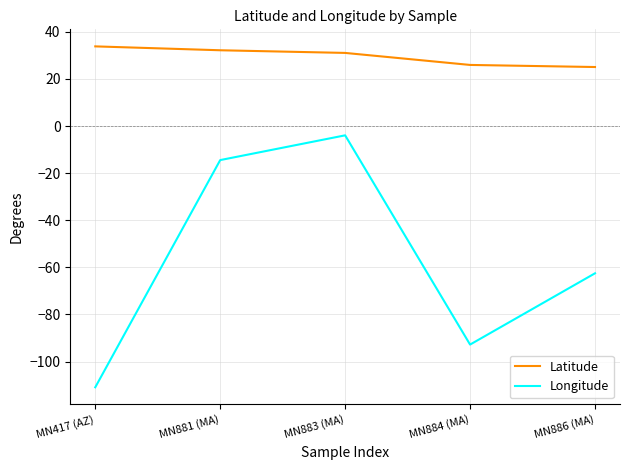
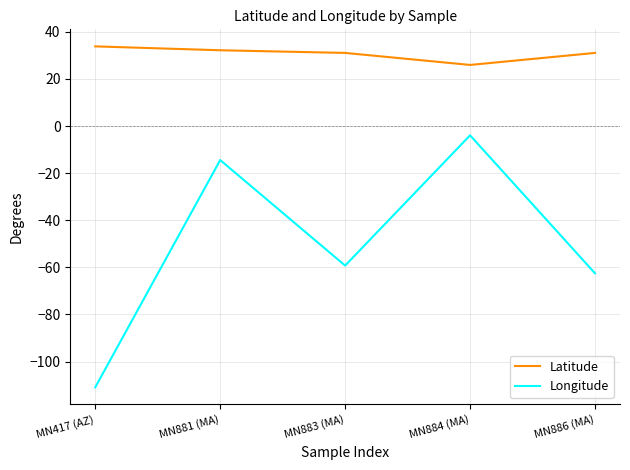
Longitude, MN883 (MA): -4 -> -59
Longitude, MN884 (MA): -93 -> -4
Latitude, MN886 (MA): 25 -> 31
